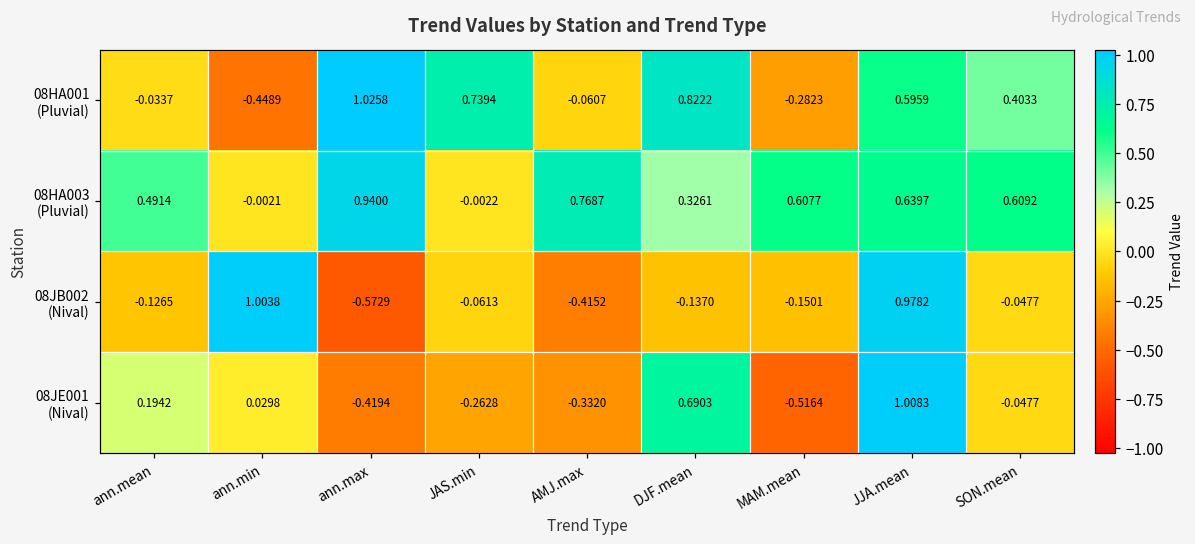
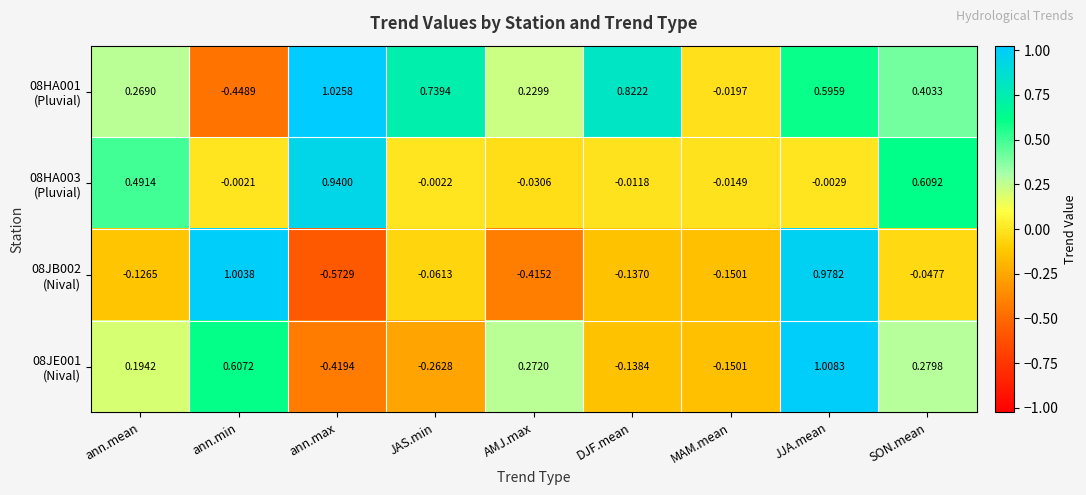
08HA001 (Pluvial), ann.mean: -0.0337 -> 0.2690
08HA001 (Pluvial), AMJ.max: -0.0607 -> 0.2299
08HA001 (Pluvial), MAM.mean: -0.2823 -> -0.0197
08HA003 (Pluvial), AMJ.max: 0.7687 -> -0.0306
08HA003 (Pluvial), DJF.mean: 0.3261 -> -0.0118
08HA003 (Pluvial), MAM.mean: 0.6077 -> -0.0149
08HA003 (Pluvial), JJA.mean: 0.6397 -> -0.0029
08JE001 (Nival), ann.min: 0.0298 -> 0.6072
08JE001 (Nival), AMJ.max: -0.3320 -> 0.2720
08JE001 (Nival), DJF.mean: 0.6903 -> -0.1384
08JE001 (Nival), MAM.mean: -0.5164 -> -0.1501
08JE001 (Nival), SON.mean: -0.0477 -> 0.2798
